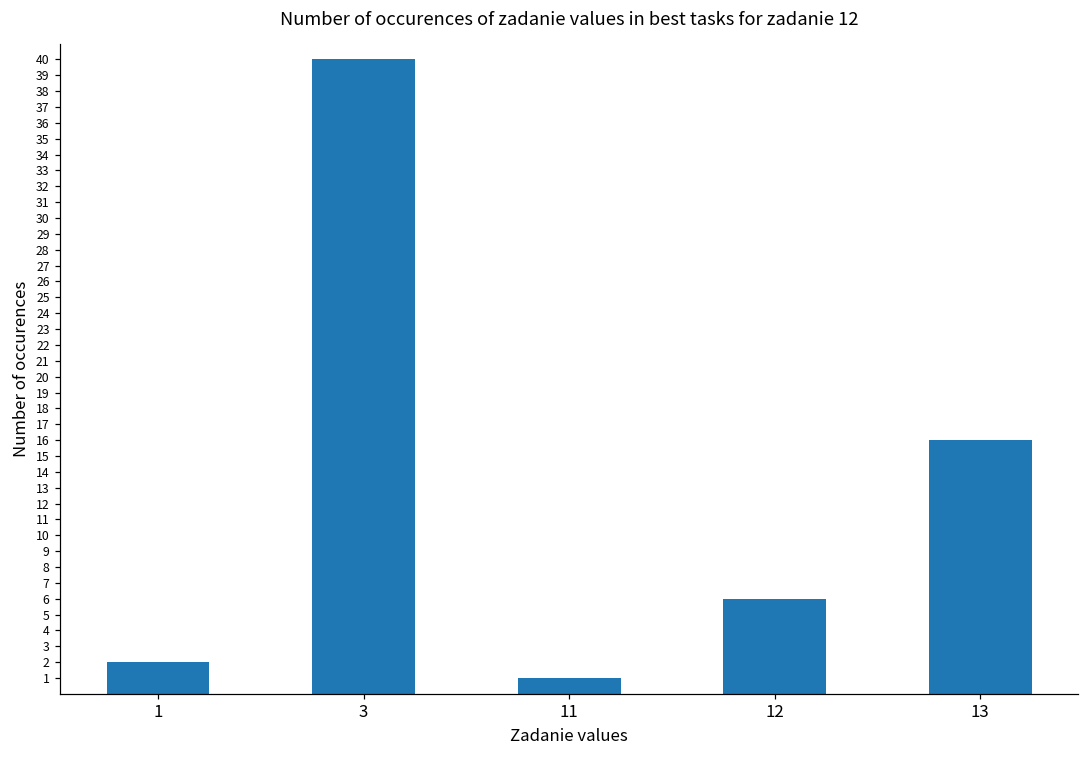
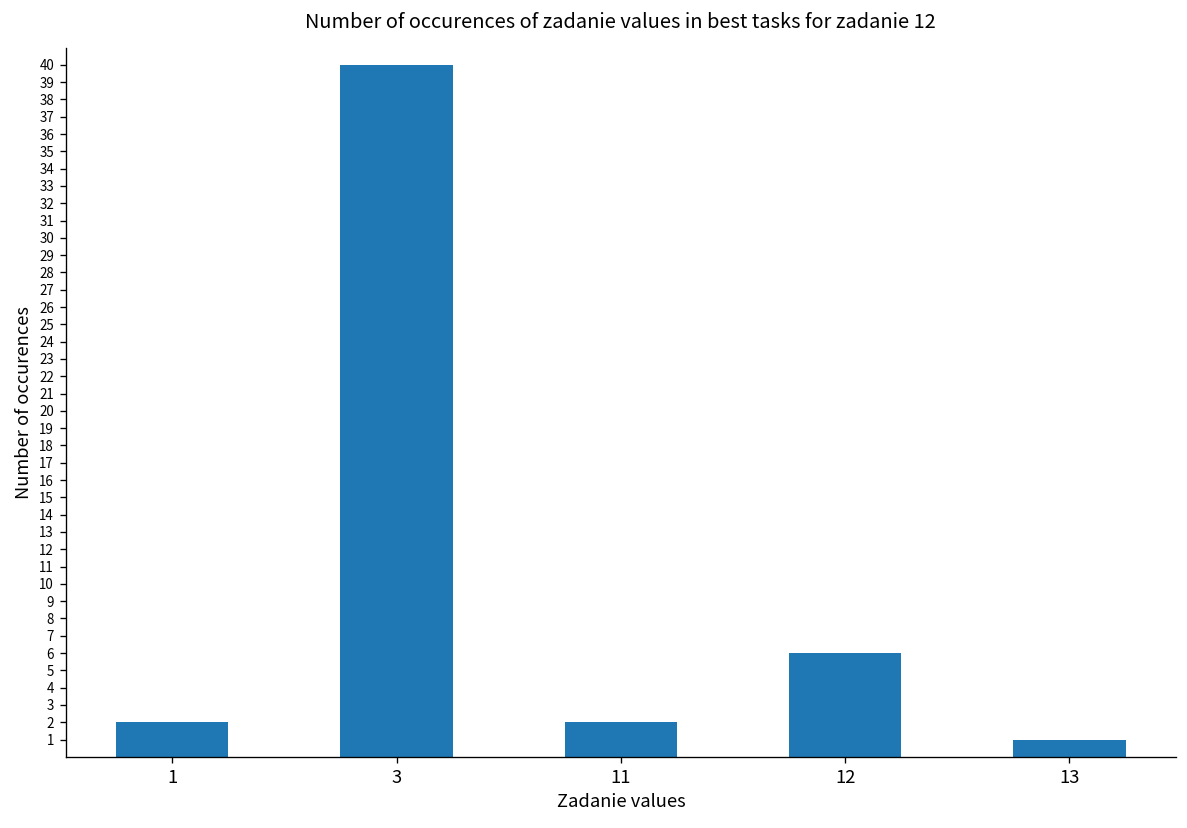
11: 1 -> 2
13: 16 -> 1
